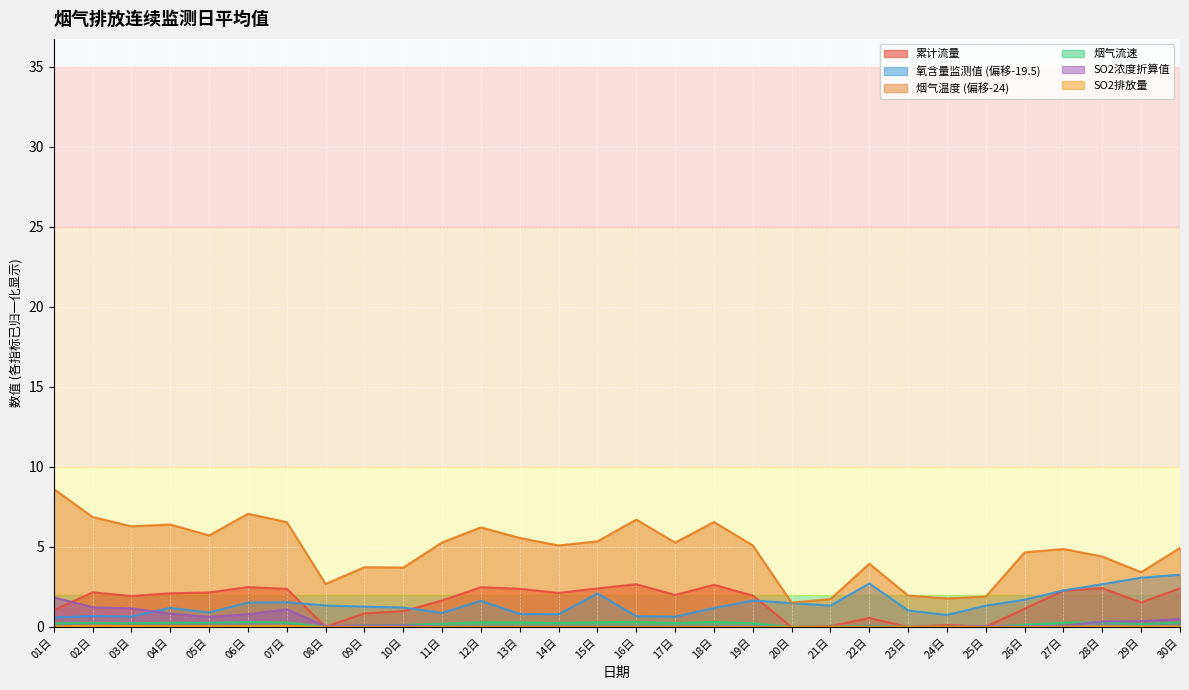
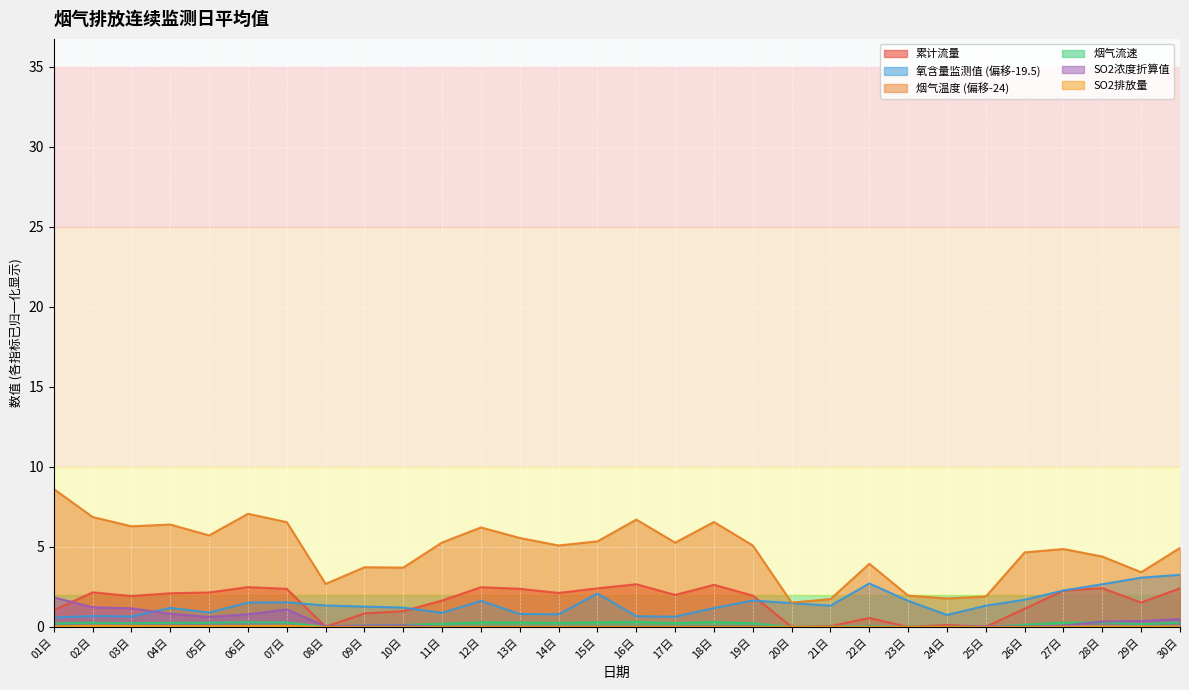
氧含量监测值 (偏移-19.5), 23日: 1.0 -> 1.6
